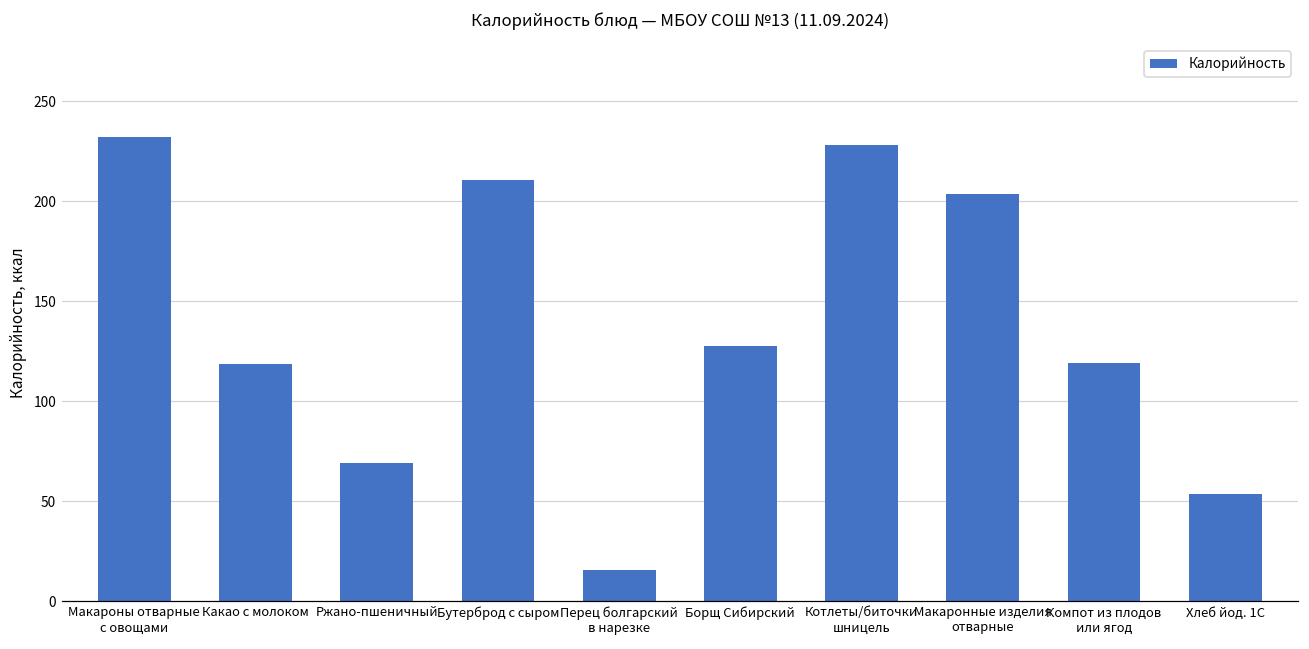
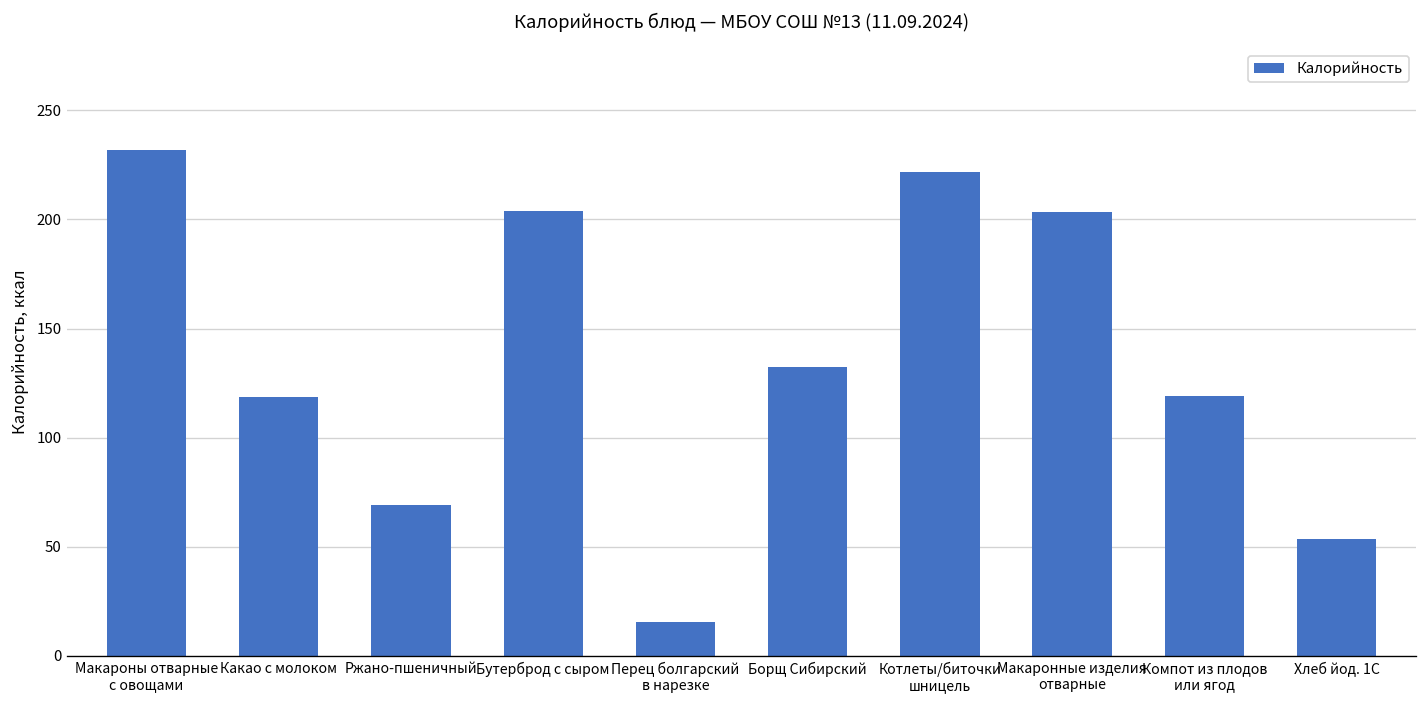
Бутерброд с сыром: 211 -> 204
Борщ Сибирский: 128 -> 133
Котлеты/биточки шницель: 228 -> 222
